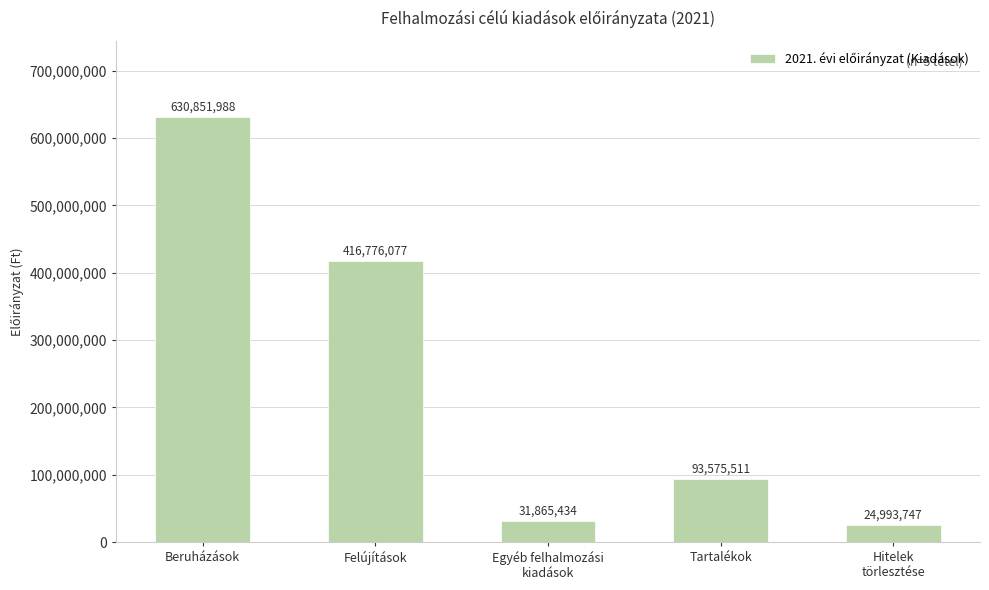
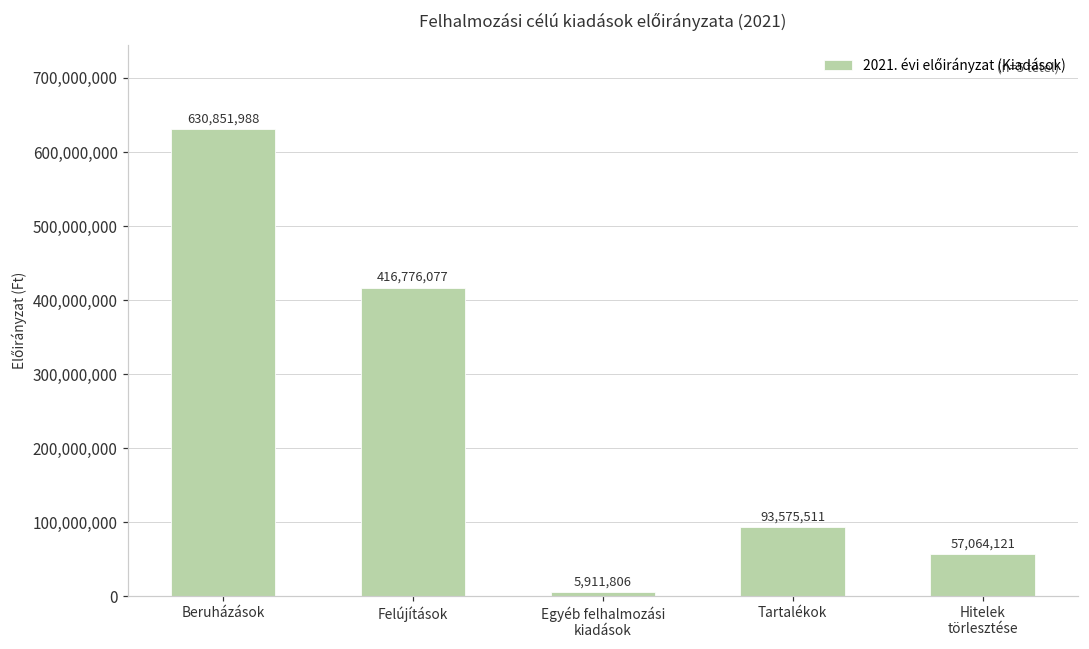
Egyéb felhalmozási kiadások: 31,865,434 -> 5,911,806
Hitelek törlesztése: 24,993,747 -> 57,064,121
